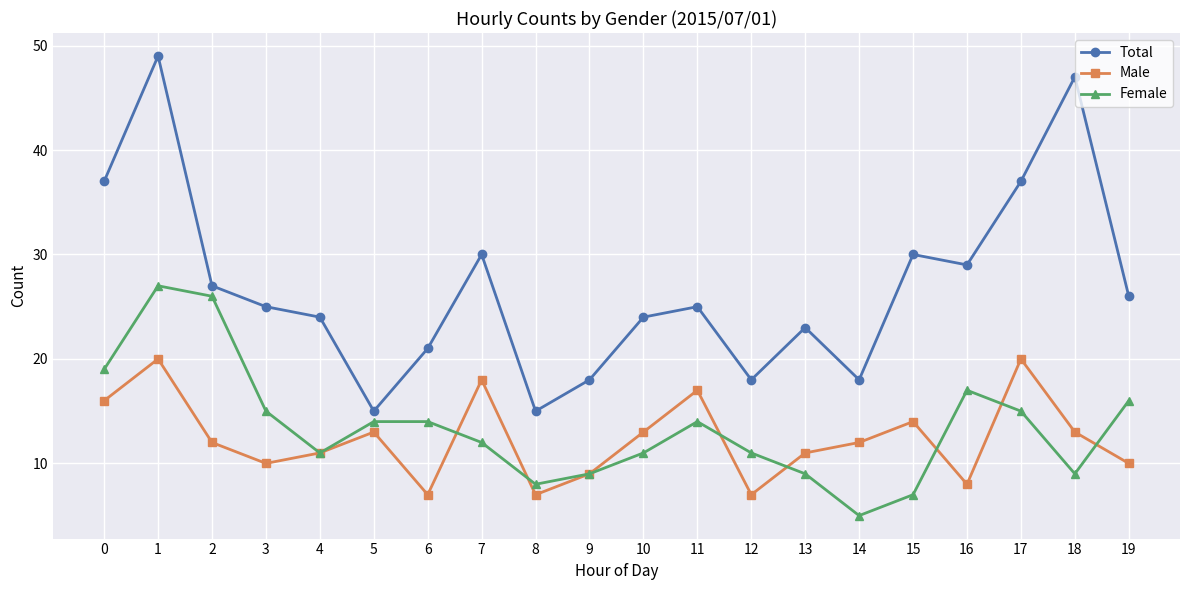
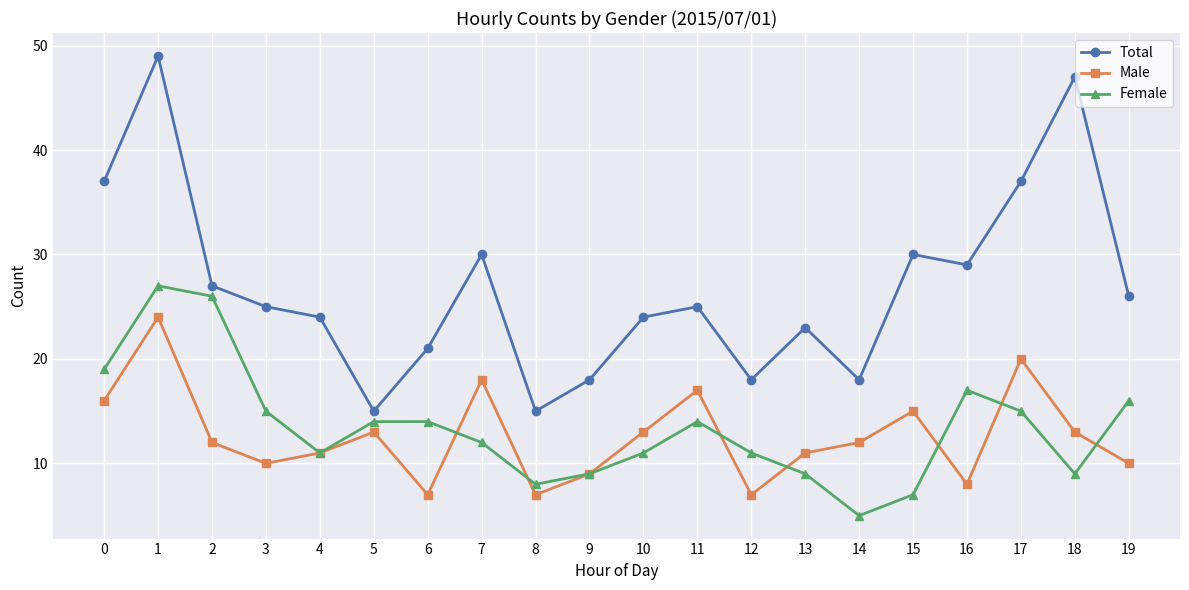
Male, 1: 20 -> 24
Male, 15: 14 -> 15
